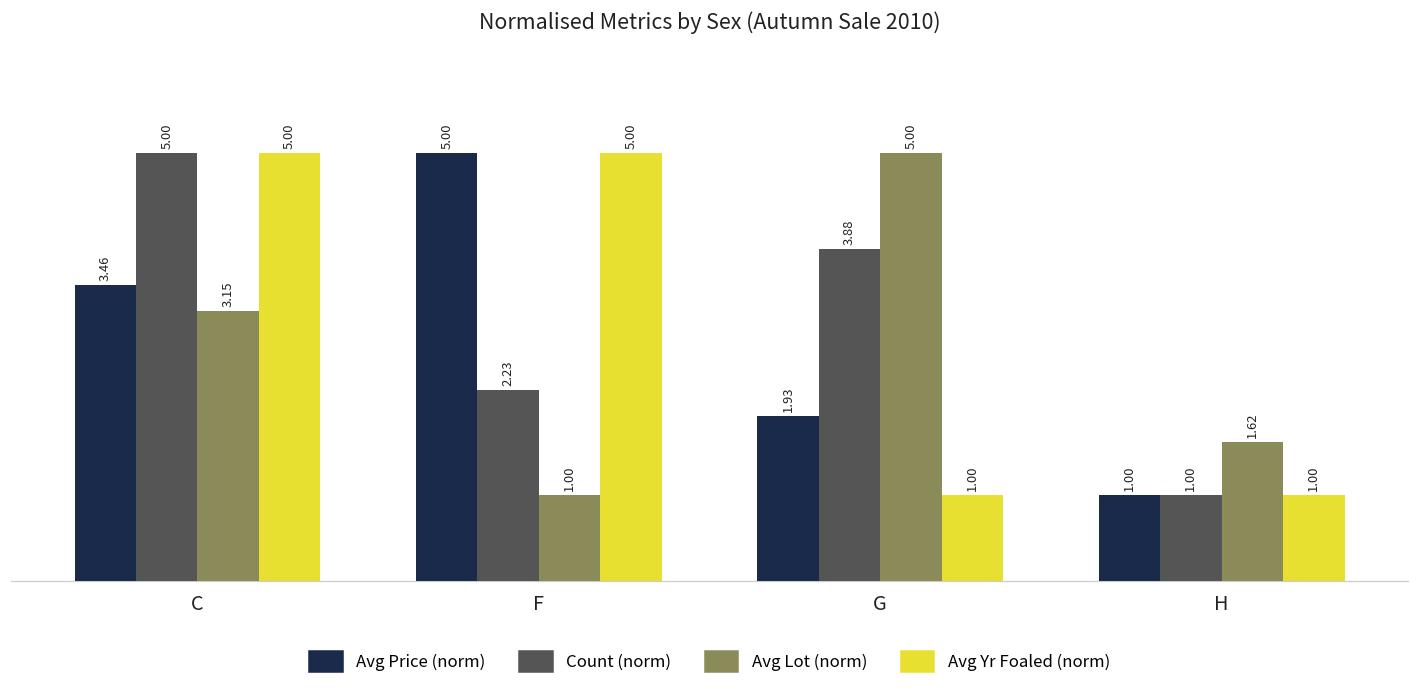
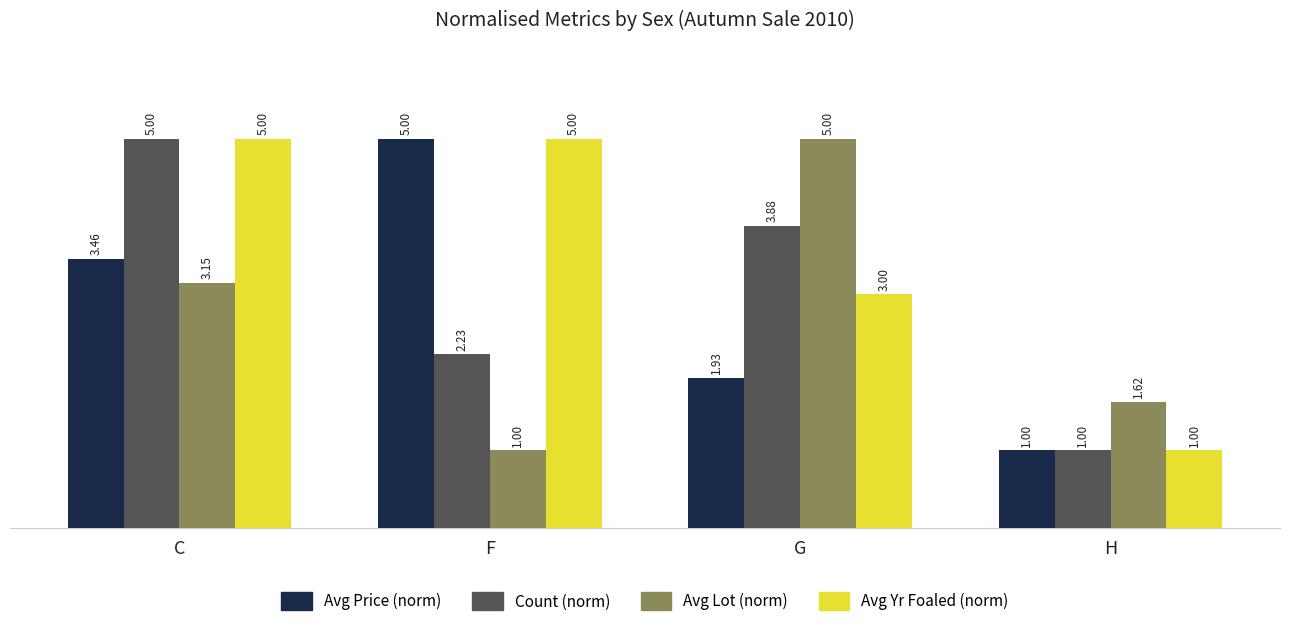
Avg Yr Foaled (norm), G: 1.00 -> 3.00
